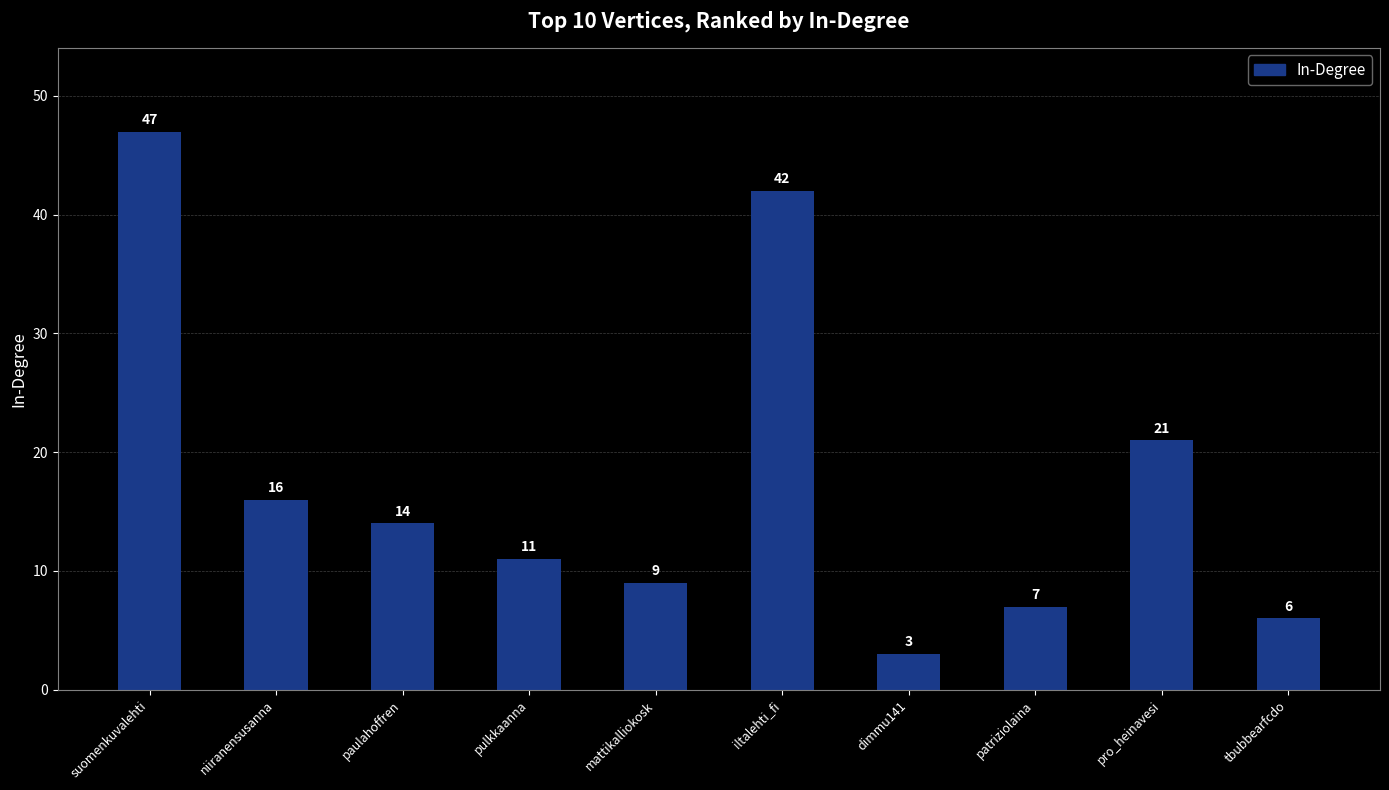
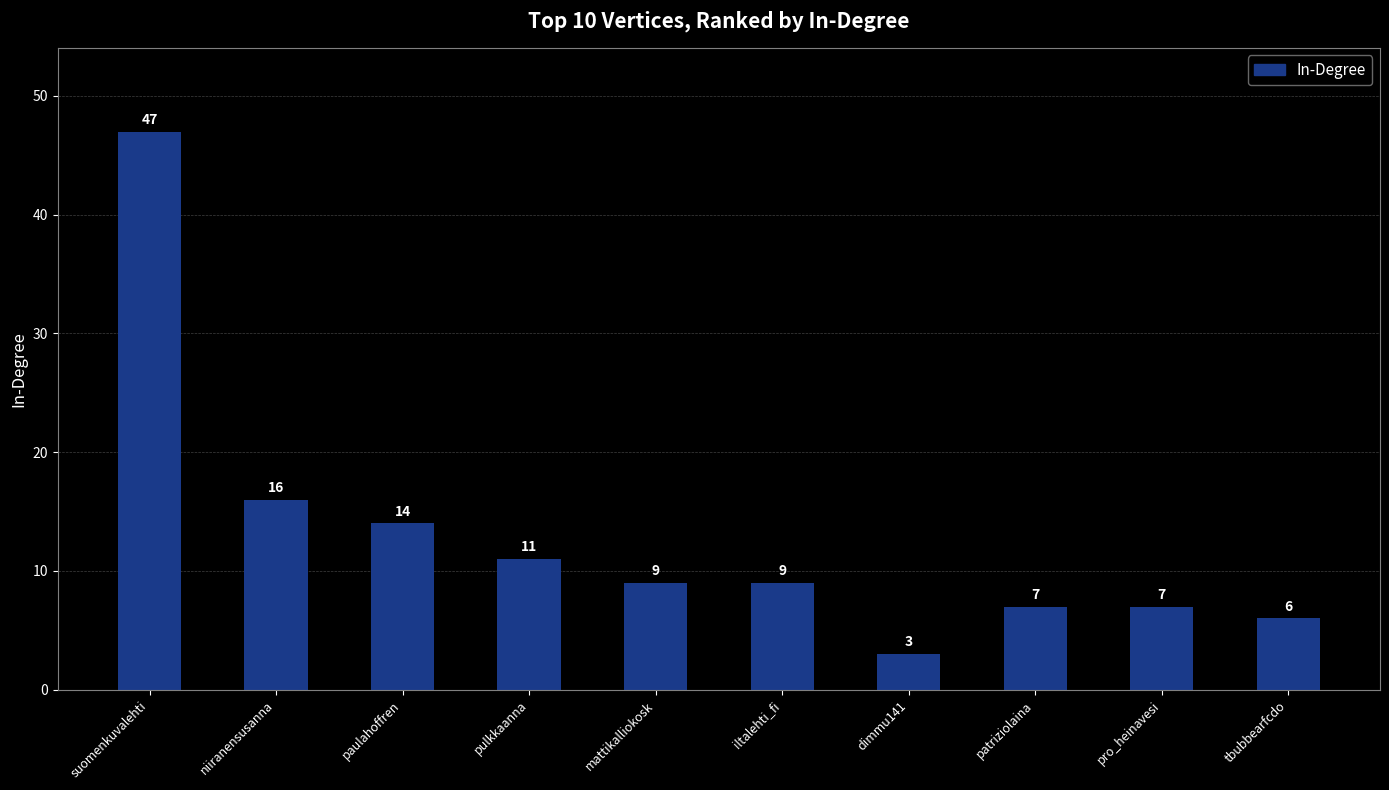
iltalehti_fi: 42 -> 9
pro_heinavesi: 21 -> 7
